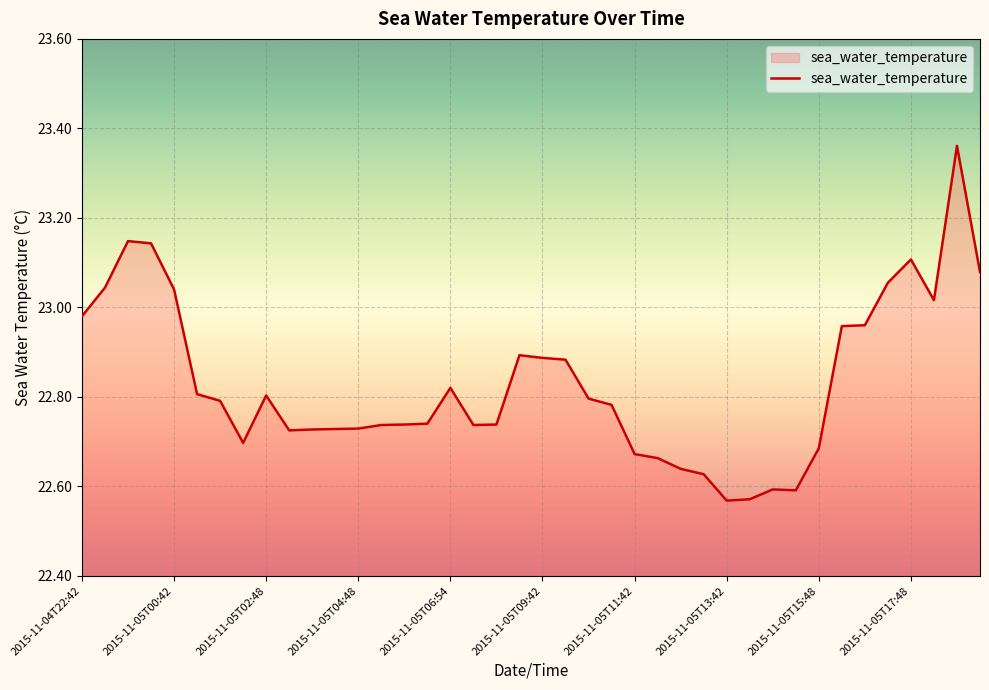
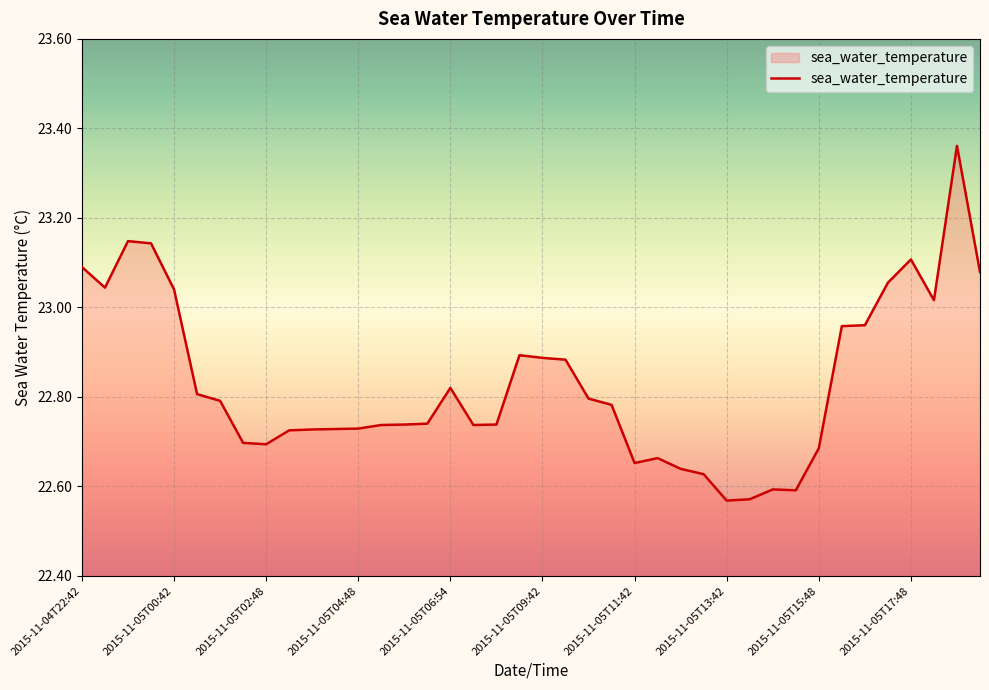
2015-11-04T22:42: 22.98 -> 23.09
2015-11-05T02:48: 22.80 -> 22.69
2015-11-05T11:42: 22.67 -> 22.65
